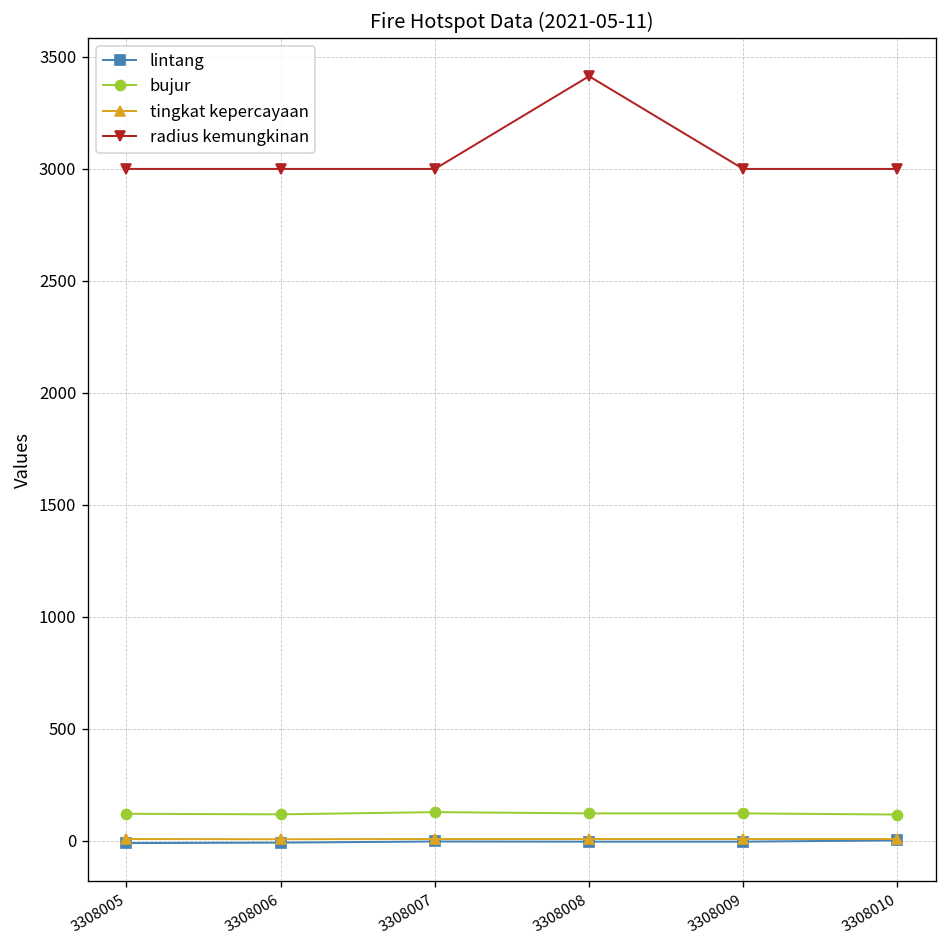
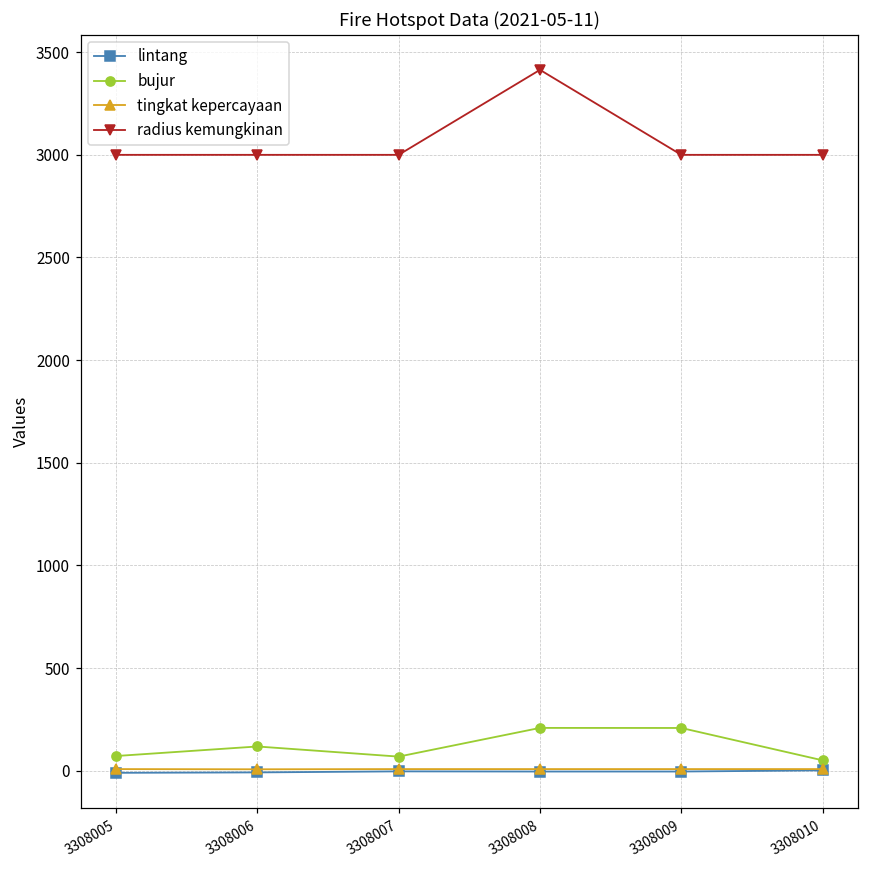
bujur, 3308005: 120 -> 70
bujur, 3308007: 130 -> 70
bujur, 3308008: 120 -> 210
bujur, 3308009: 120 -> 210
bujur, 3308010: 120 -> 50
